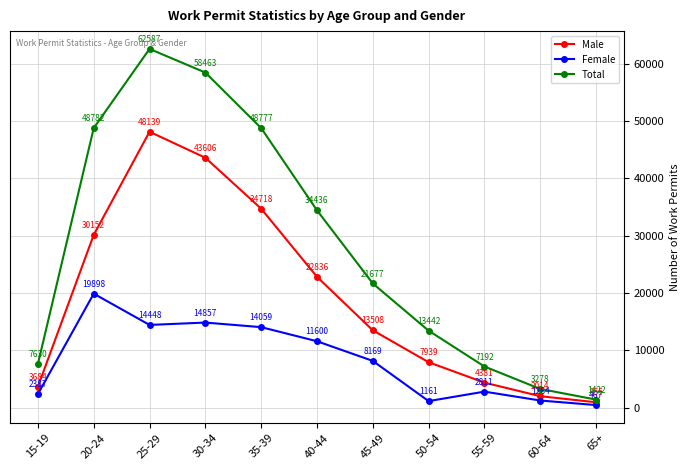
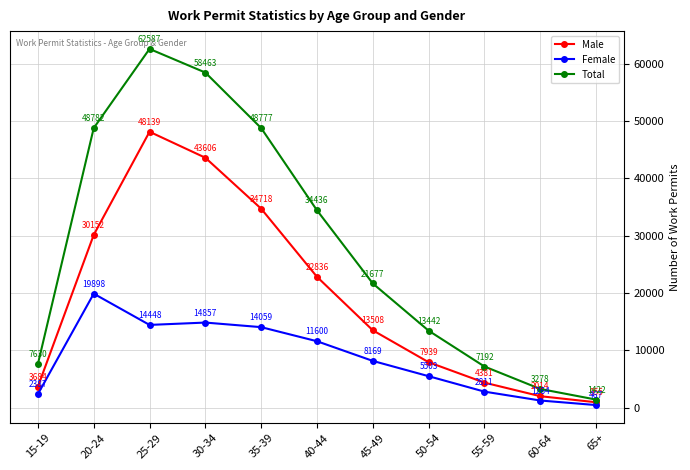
Female, 50-54: 1161 -> 5503
